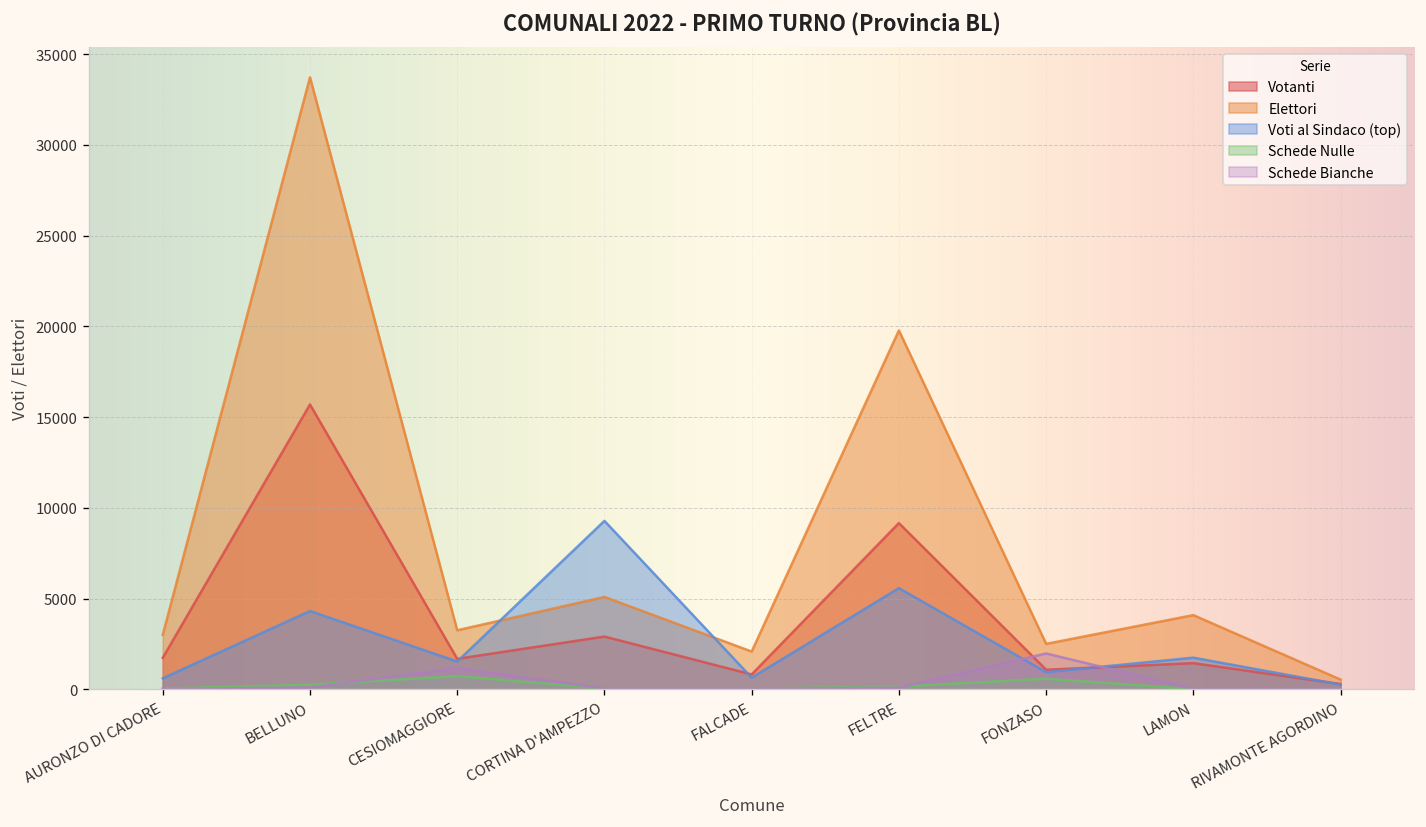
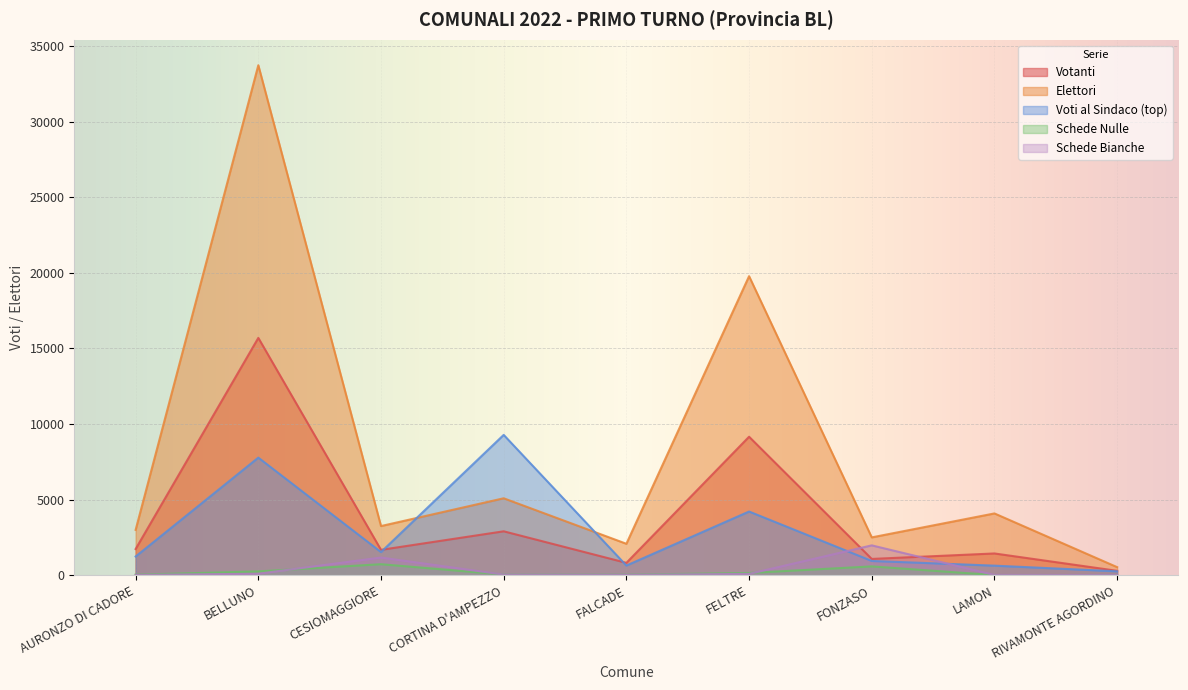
Voti al Sindaco (top), AURONZO DI CADORE: 600 -> 1200
Voti al Sindaco (top), BELLUNO: 4300 -> 7800
Voti al Sindaco (top), FELTRE: 5600 -> 4200
Voti al Sindaco (top), LAMON: 1700 -> 600
